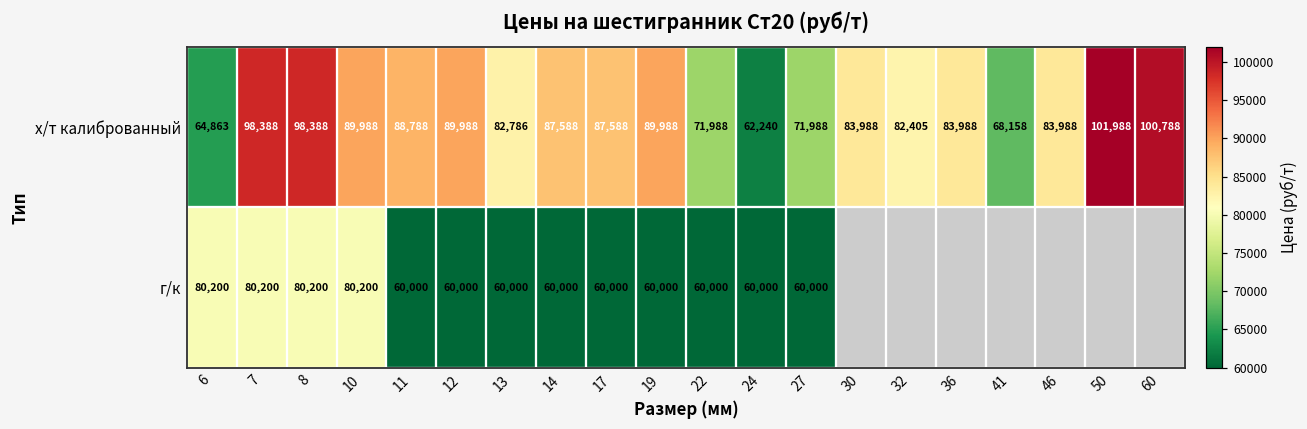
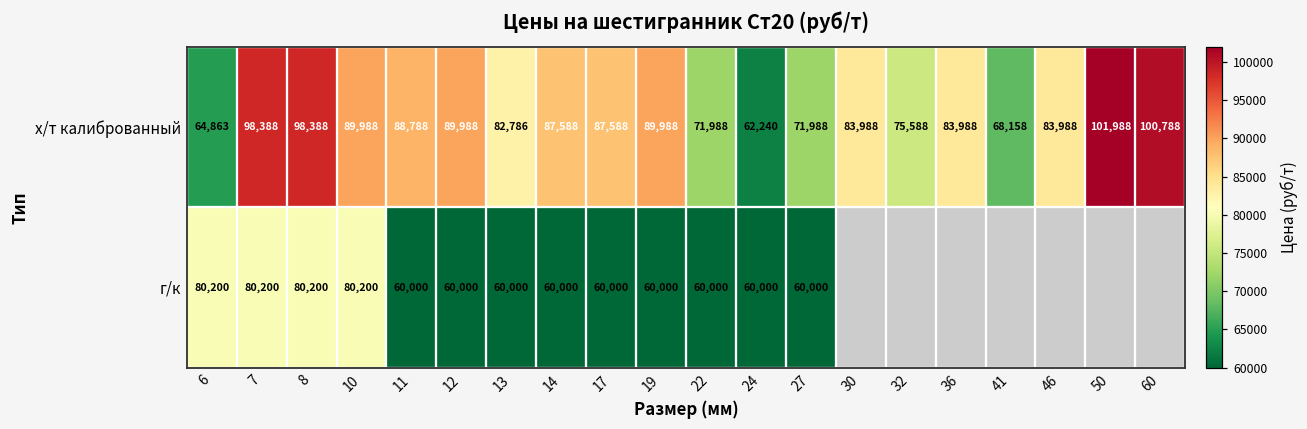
х/т калиброванный, 32: 82,405 -> 75,588
